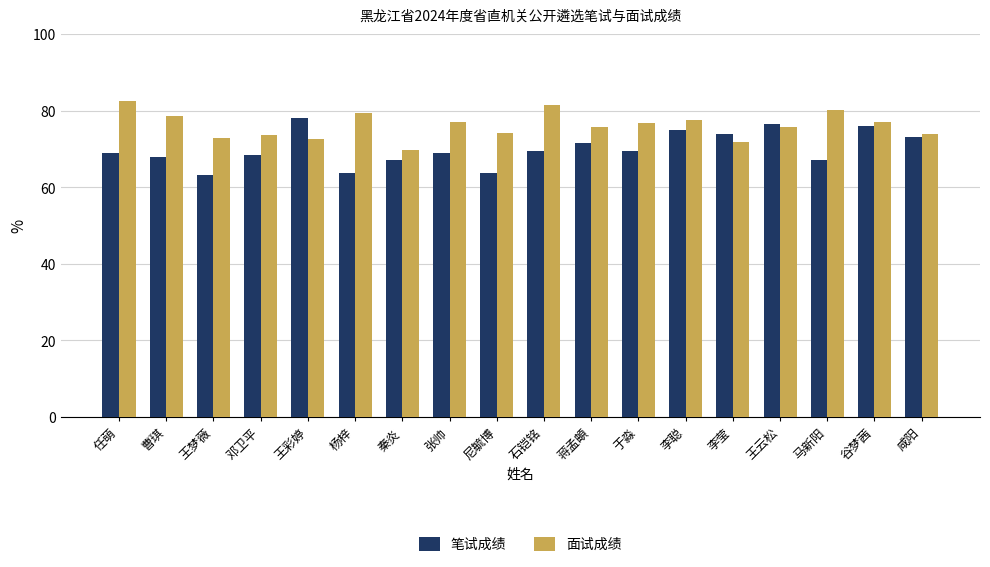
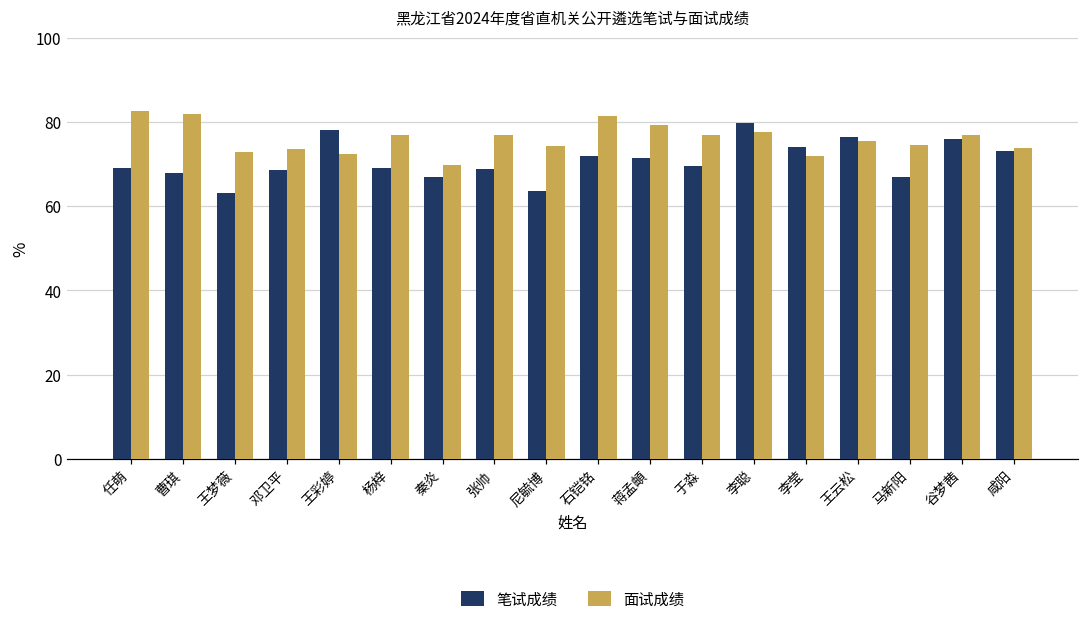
面试成绩, 曹琪: 79 -> 82
笔试成绩, 杨梓: 64 -> 69
面试成绩, 杨梓: 79 -> 77
笔试成绩, 石铠铭: 70 -> 72
面试成绩, 蒋孟頔: 76 -> 79
笔试成绩, 李聪: 75 -> 80
面试成绩, 马新阳: 80 -> 75
